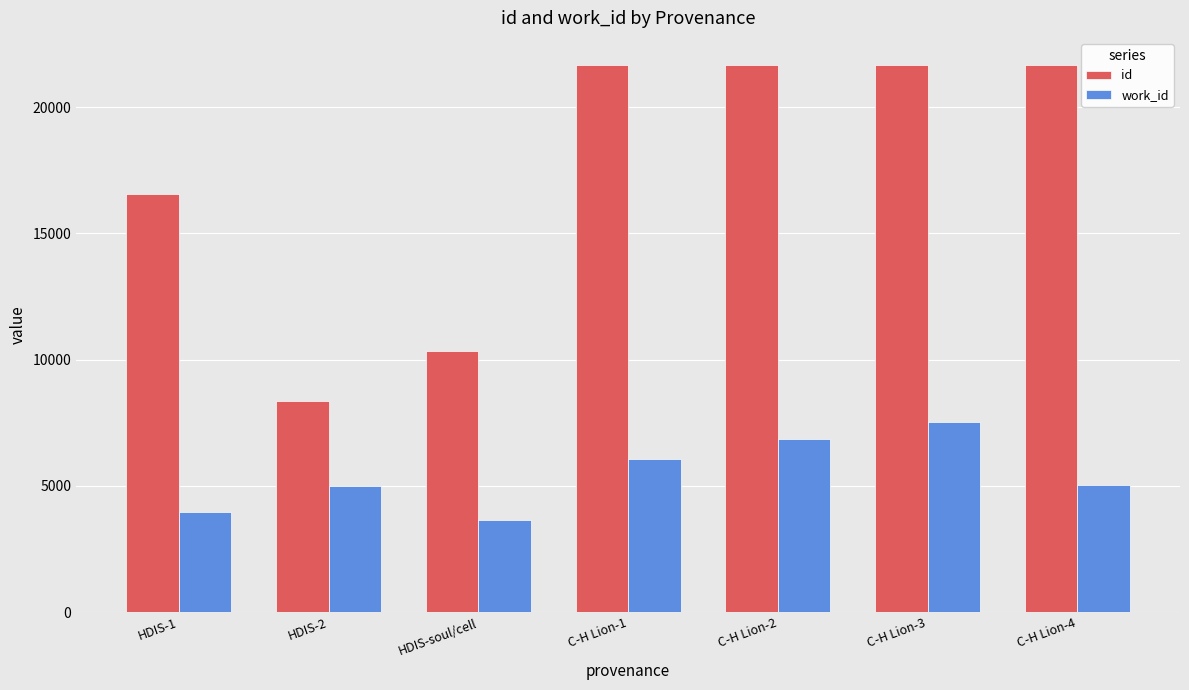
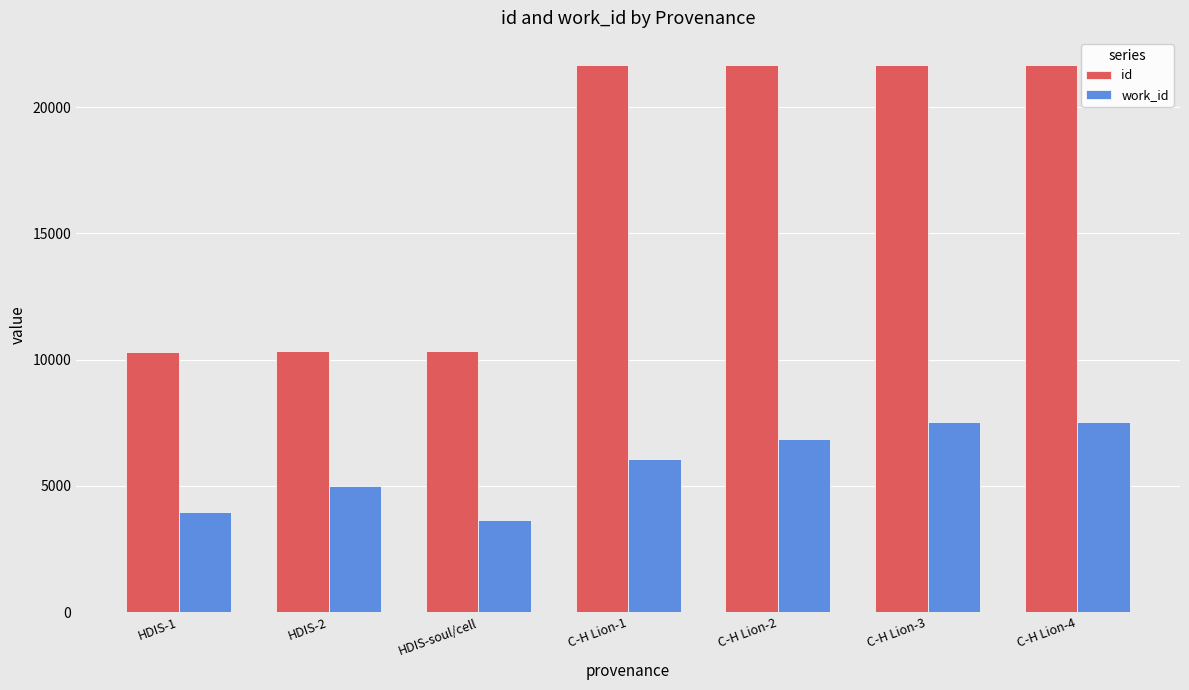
id, HDIS-1: 16600 -> 10300
id, HDIS-2: 8400 -> 10300
work_id, C-H Lion-4: 5100 -> 7500
